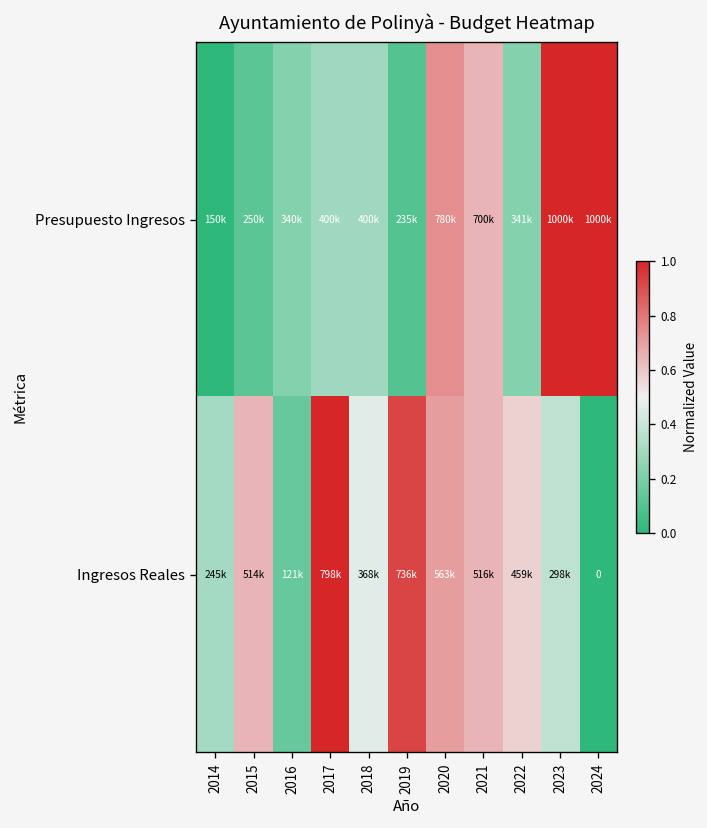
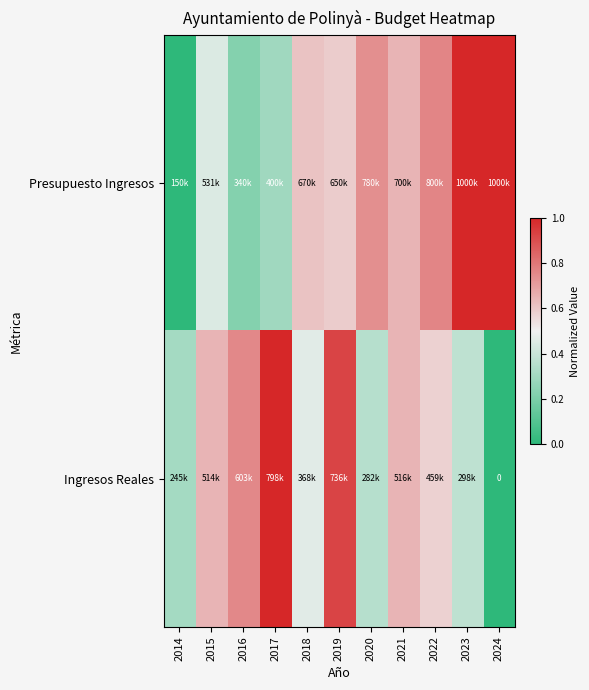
Presupuesto Ingresos, 2015: 250k -> 531k
Presupuesto Ingresos, 2018: 400k -> 670k
Presupuesto Ingresos, 2019: 235k -> 650k
Presupuesto Ingresos, 2022: 341k -> 800k
Ingresos Reales, 2016: 121k -> 603k
Ingresos Reales, 2020: 563k -> 282k
